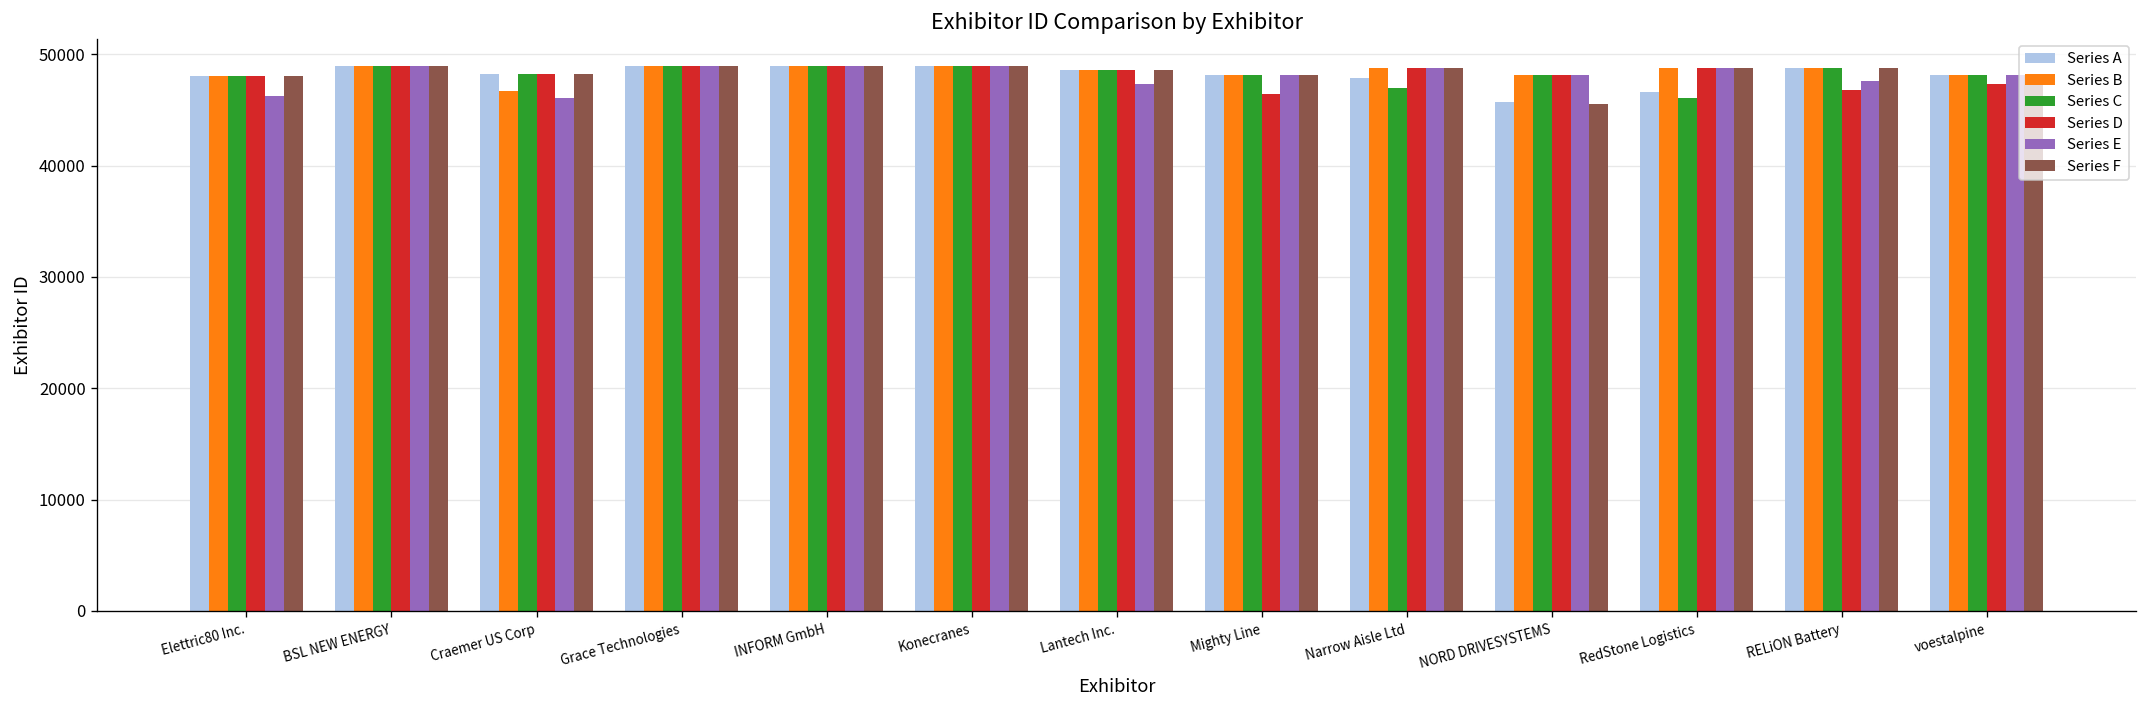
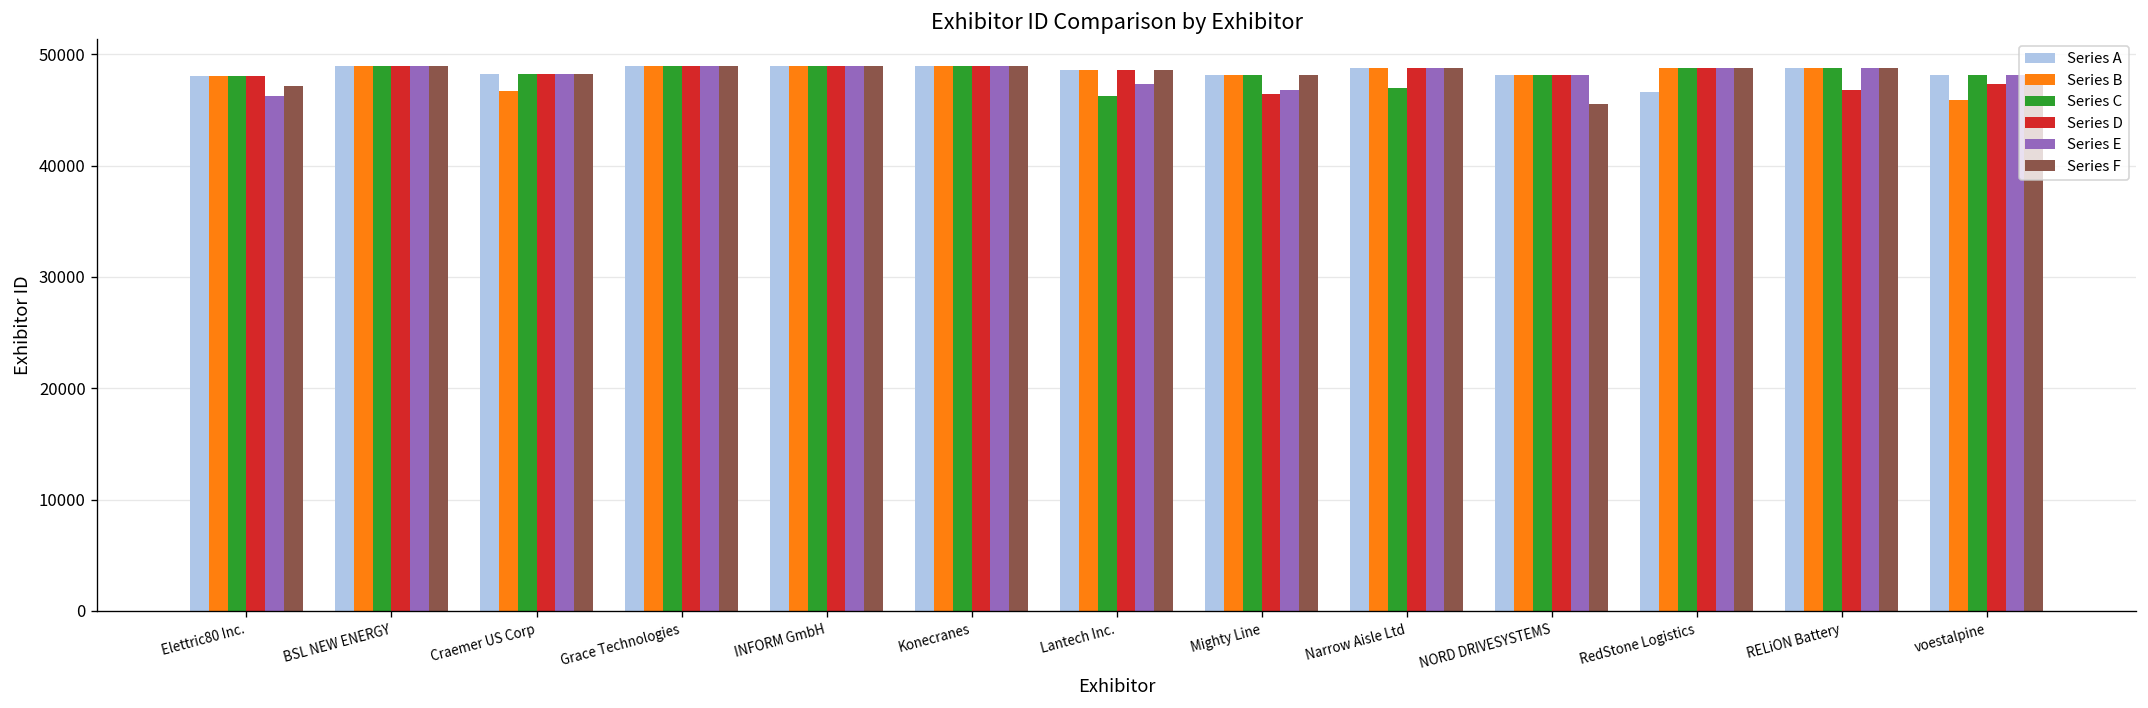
Series F, Elettric80 Inc.: 48000 -> 47000
Series E, Craemer US Corp: 46000 -> 48000
Series C, Lantech Inc.: 49000 -> 46000
Series E, Mighty Line: 48000 -> 47000
Series A, Narrow Aisle Ltd: 48000 -> 49000
Series A, NORD DRIVESYSTEMS: 46000 -> 48000
Series C, RedStone Logistics: 46000 -> 49000
Series E, RELiON Battery: 48000 -> 49000
Series B, voestalpine: 48000 -> 46000
